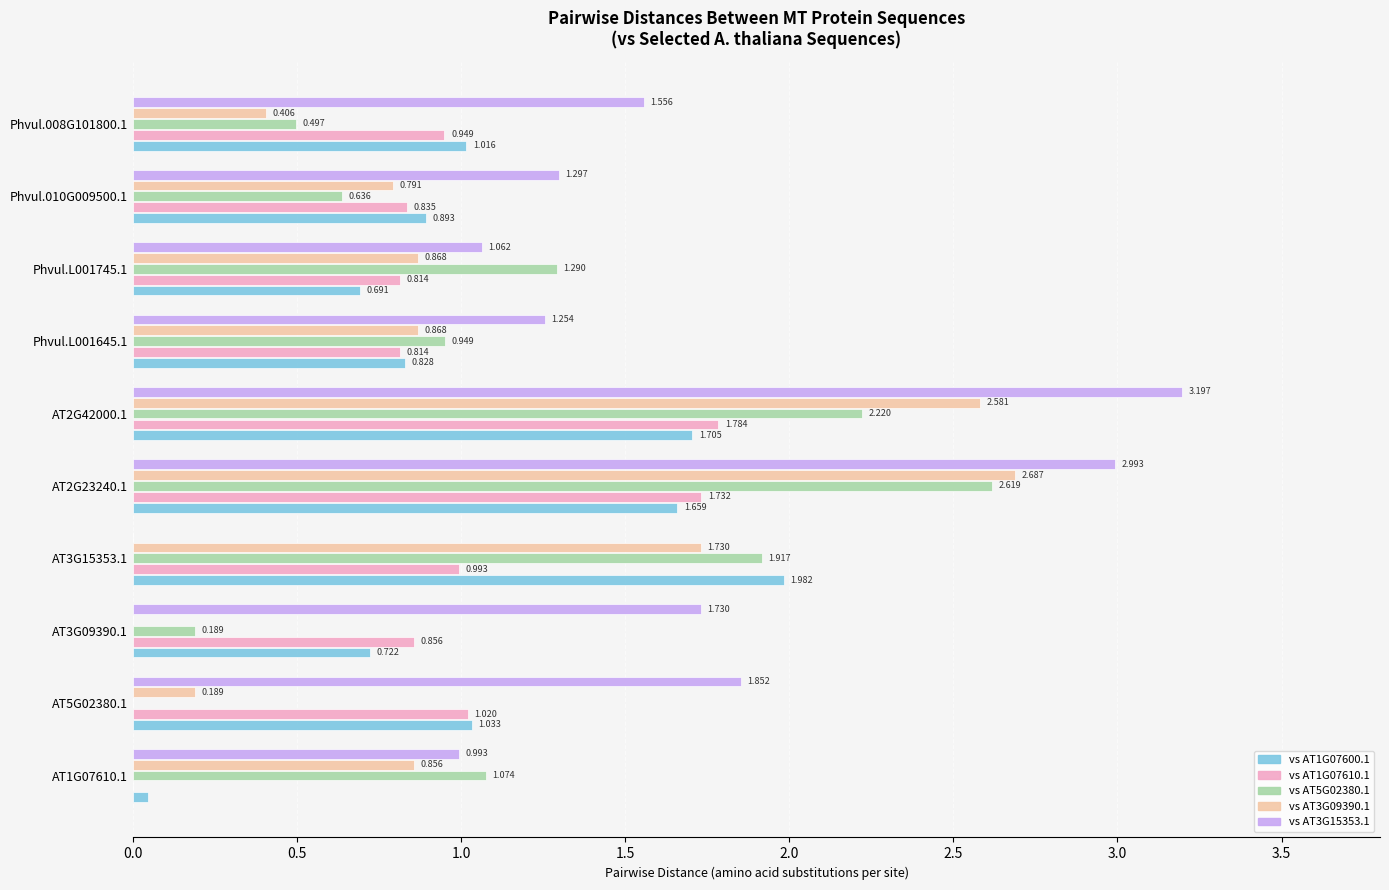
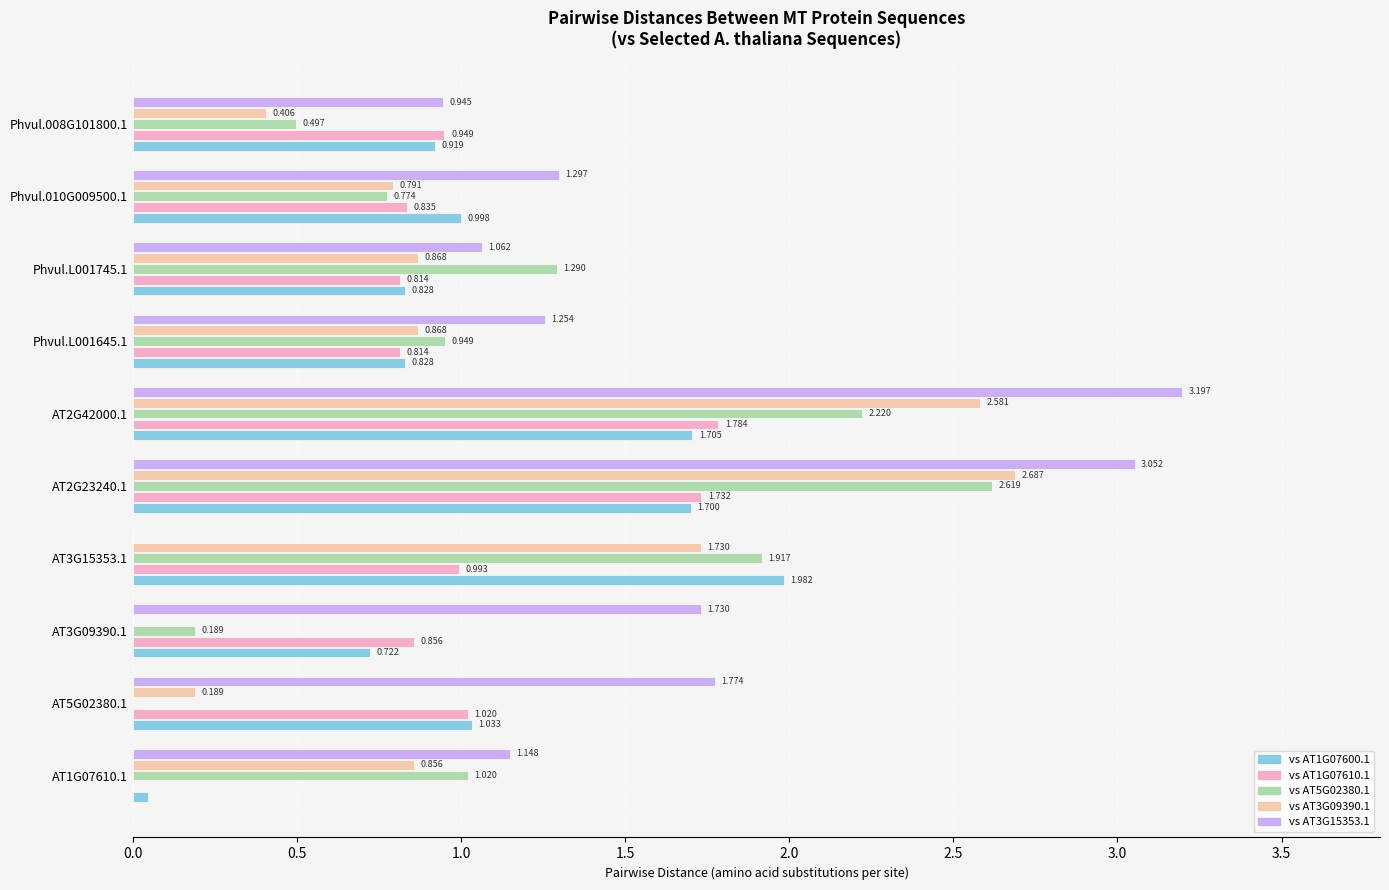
vs AT3G15353.1, Phvul.008G101800.1: 1.556 -> 0.945
vs AT1G07600.1, Phvul.008G101800.1: 1.016 -> 0.919
vs AT5G02380.1, Phvul.010G009500.1: 0.636 -> 0.774
vs AT1G07600.1, Phvul.010G009500.1: 0.893 -> 0.998
vs AT1G07600.1, Phvul.L001745.1: 0.691 -> 0.828
vs AT3G15353.1, AT2G23240.1: 2.993 -> 3.052
vs AT1G07600.1, AT2G23240.1: 1.659 -> 1.700
vs AT3G15353.1, AT5G02380.1: 1.852 -> 1.774
vs AT3G15353.1, AT1G07610.1: 0.993 -> 1.148
vs AT5G02380.1, AT1G07610.1: 1.074 -> 1.020
